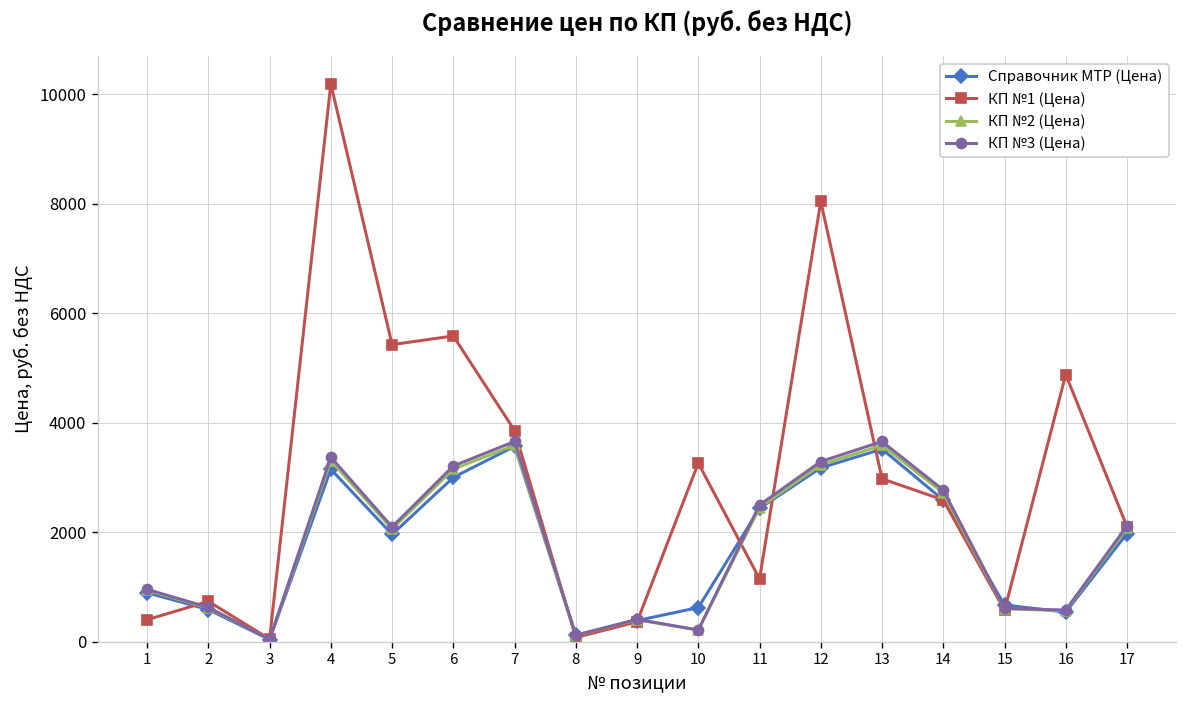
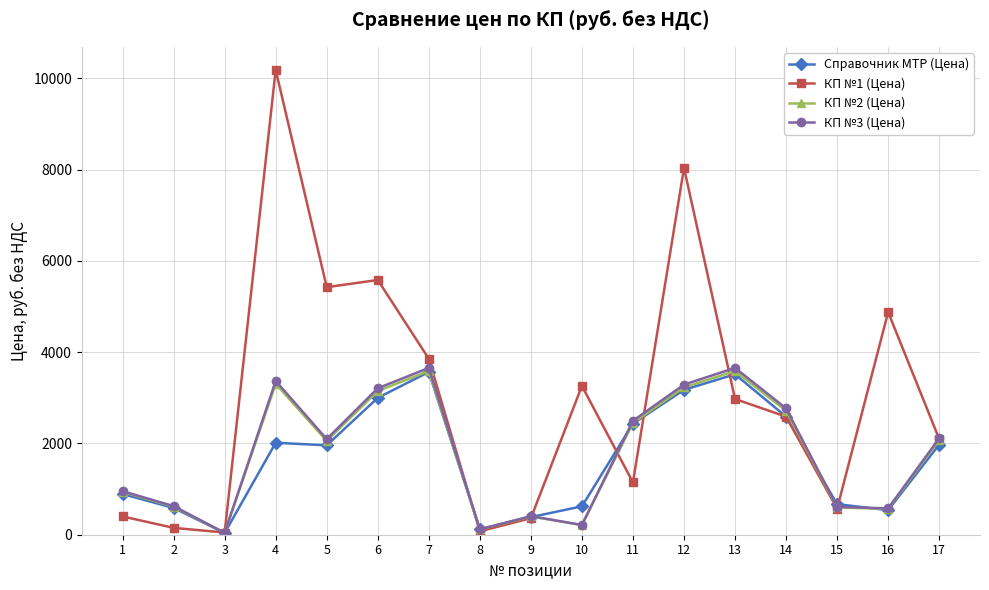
КП №1 (Цена), 2: 700 -> 200
Cправочник МТР (Цена), 4: 3200 -> 2000
